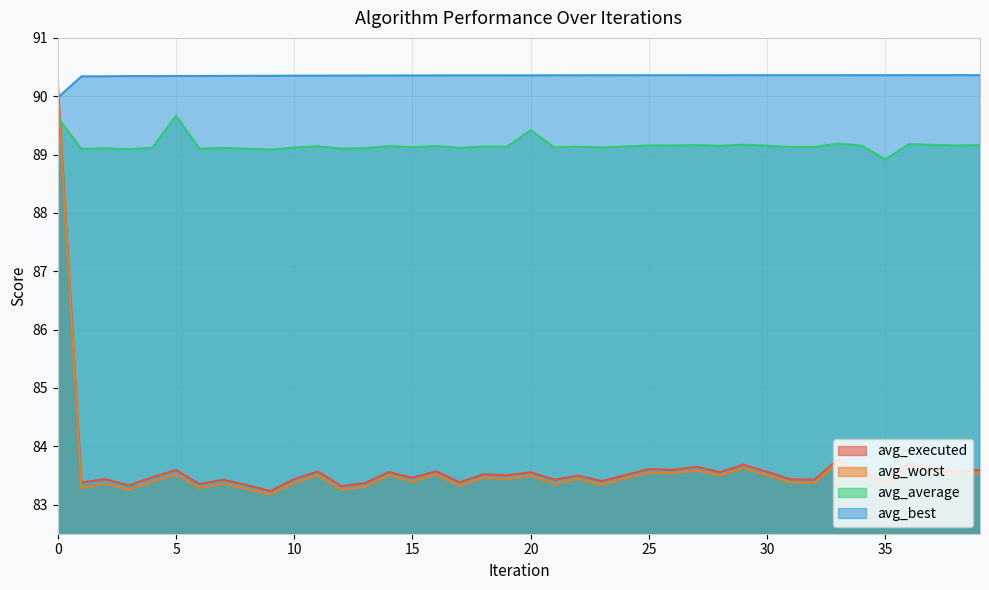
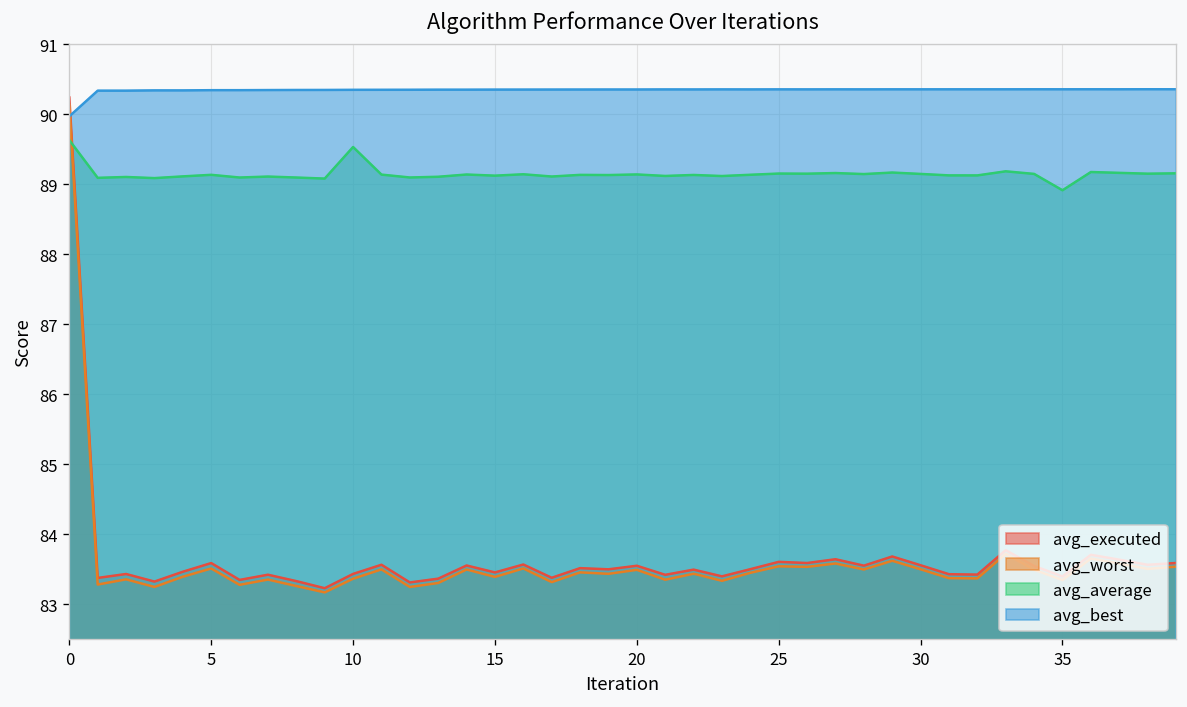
avg_average, 5: 89.7 -> 89.1
avg_average, 10: 89.1 -> 89.5
avg_average, 20: 89.4 -> 89.1
